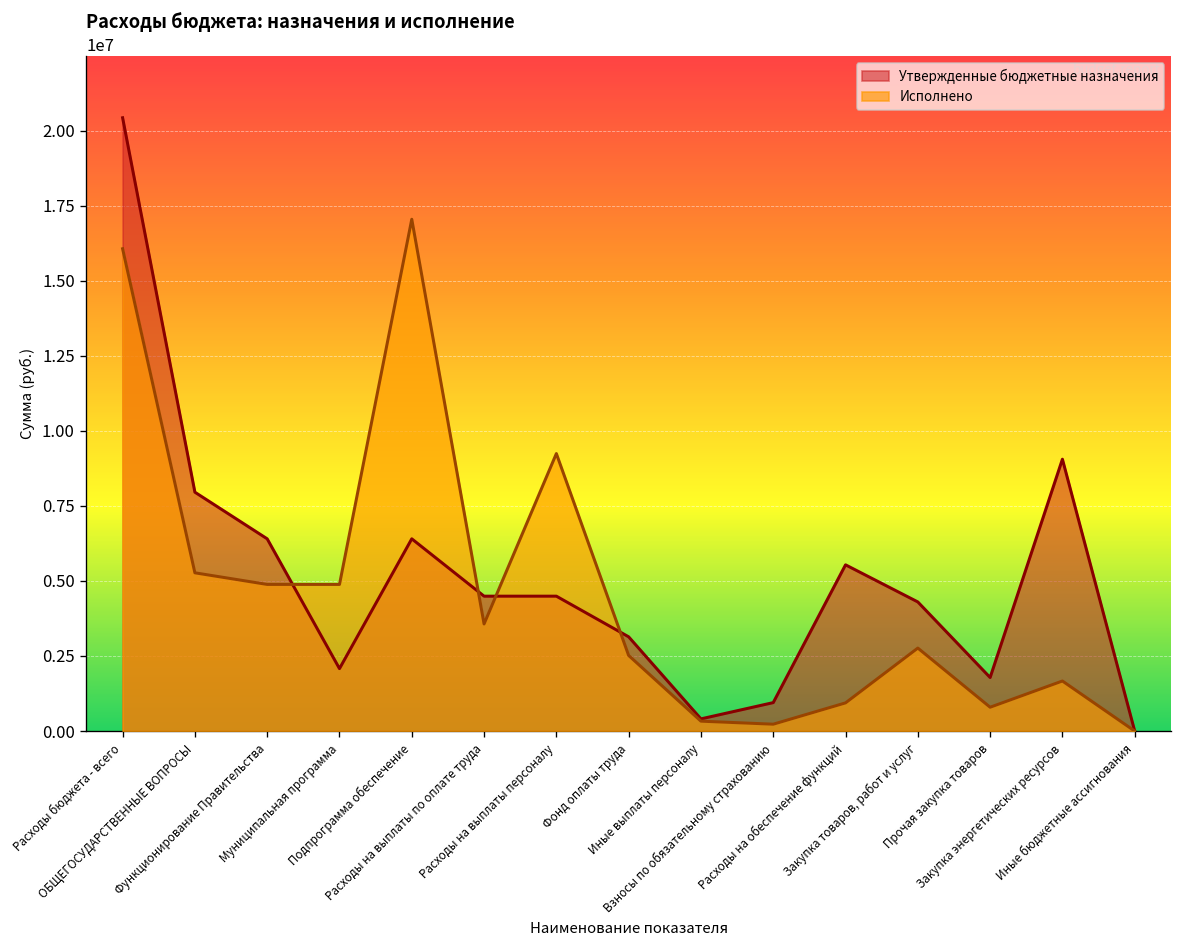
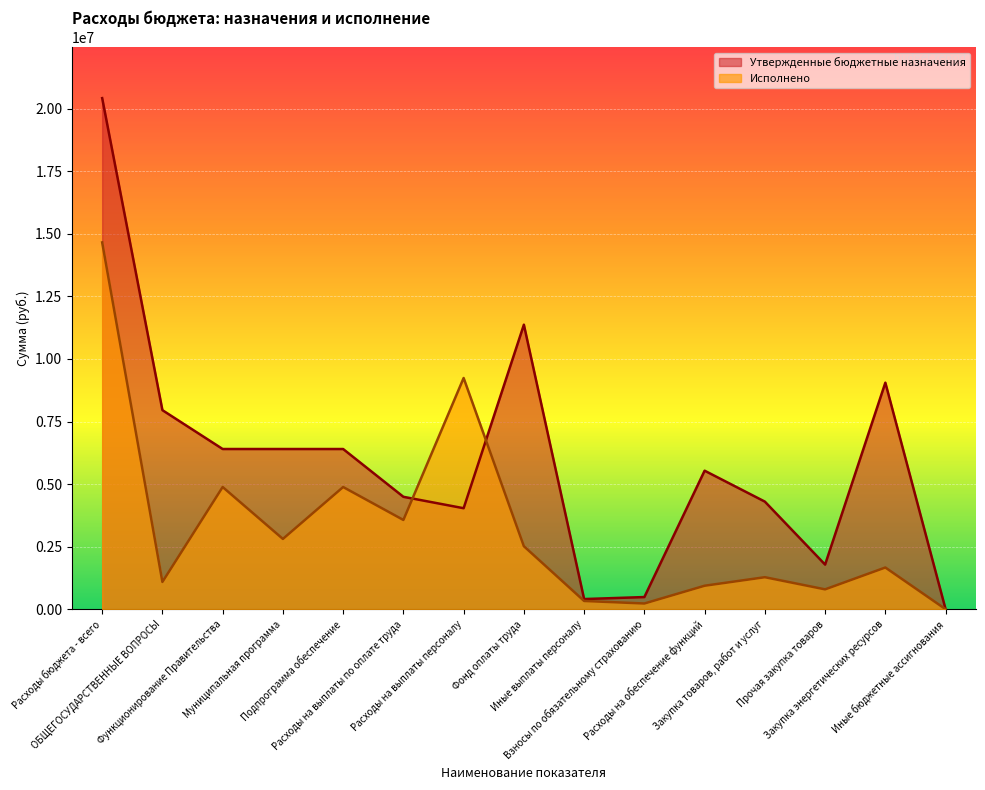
Исполнено, Расходы бюджета - всего: 16100000 -> 14700000
Исполнено, ОБЩЕГОСУДАРСТВЕННЫЕ ВОПРОСЫ: 5300000 -> 1100000
Утвержденные бюджетные назначения, Муниципальная программа: 2100000 -> 6400000
Исполнено, Муниципальная программа: 4900000 -> 2800000
Исполнено, Подпрограмма обеспечение: 17000000 -> 4900000
Утвержденные бюджетные назначения, Расходы на выплаты персоналу: 4500000 -> 4000000
Утвержденные бюджетные назначения, Фонд оплаты труда: 3100000 -> 11400000
Утвержденные бюджетные назначения, Взносы по обязательному страхованию: 900000 -> 500000
Исполнено, Закупка товаров, работ и услуг: 2800000 -> 1300000
